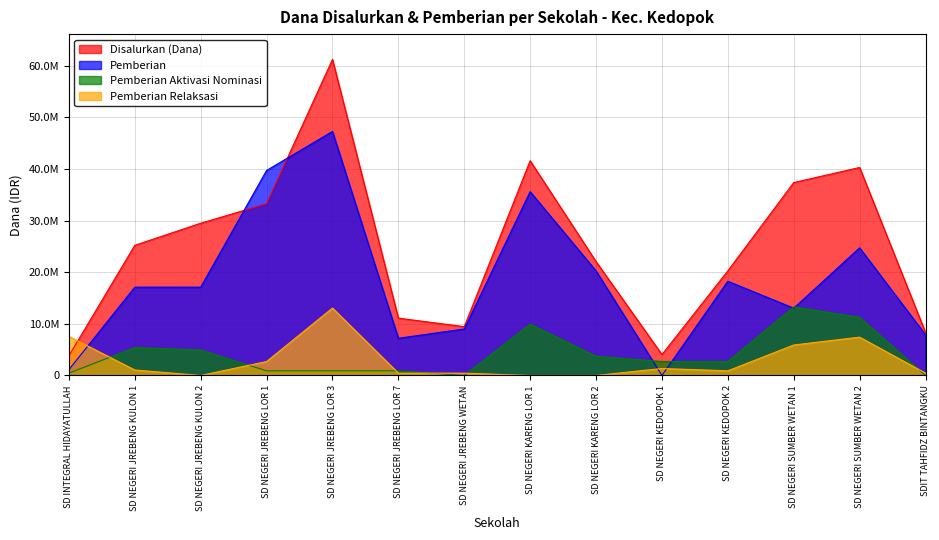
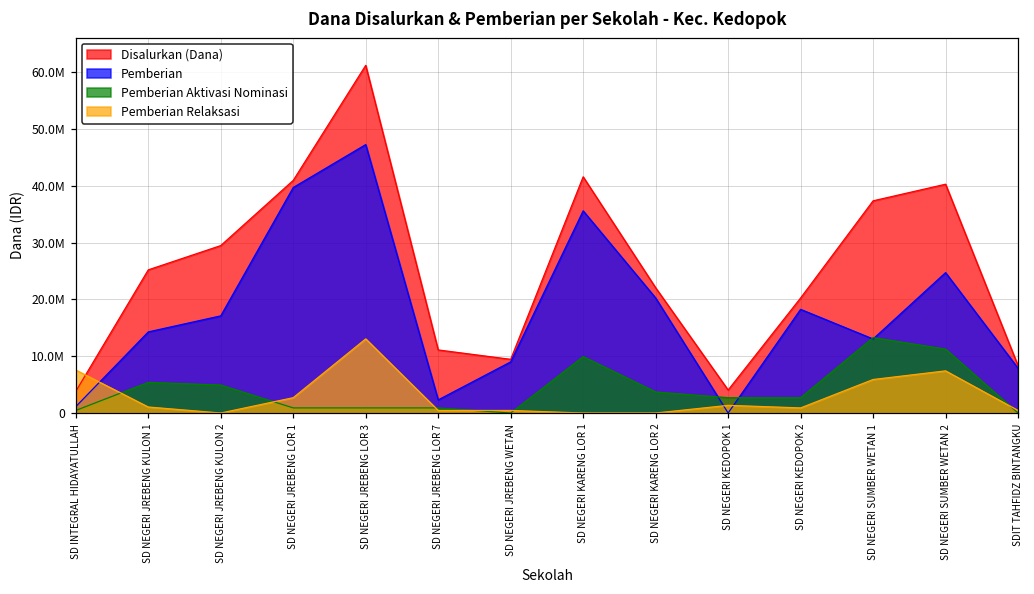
Pemberian, SD NEGERI JREBENG KULON 1: 17000000 -> 14000000
Disalurkan (Dana), SD NEGERI JREBENG LOR 1: 33000000 -> 41000000
Pemberian, SD NEGERI JREBENG LOR 7: 7000000 -> 2000000
